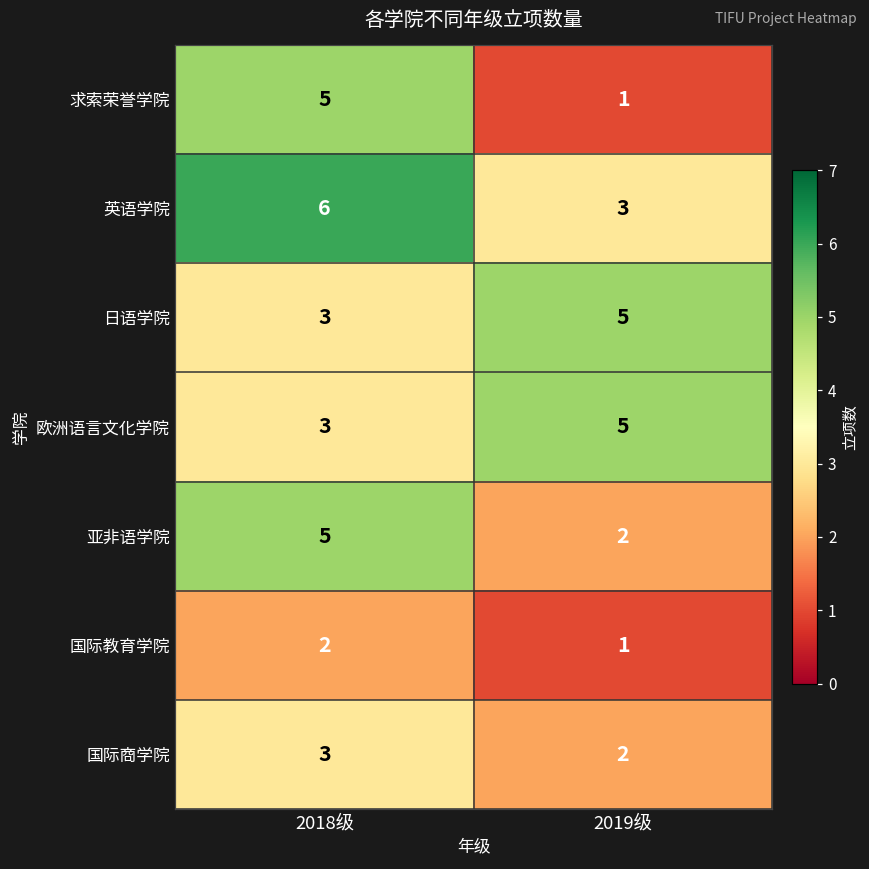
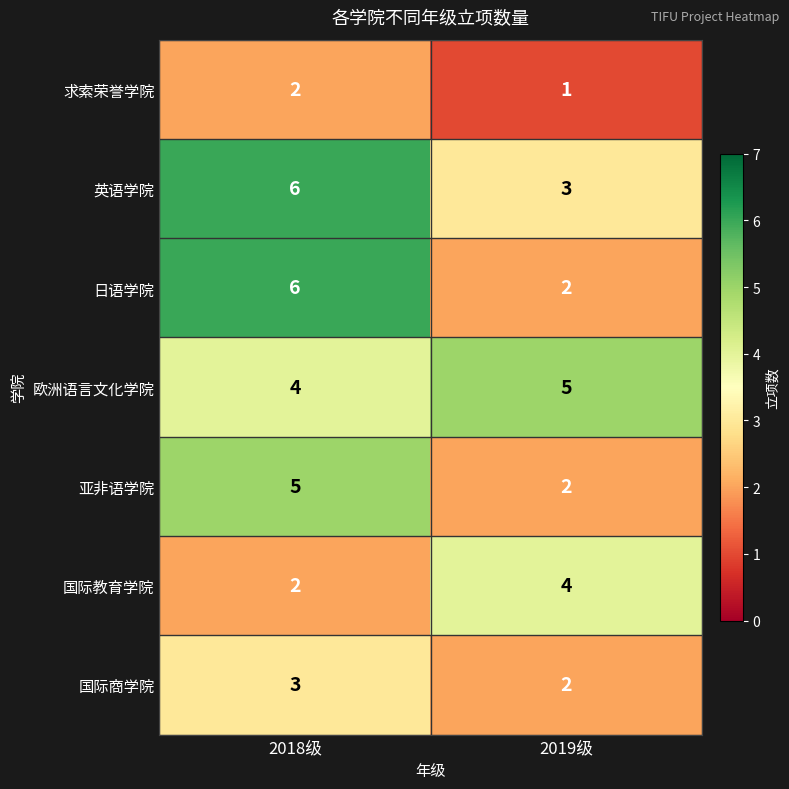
求索荣誉学院, 2018级: 5 -> 2
日语学院, 2018级: 3 -> 6
日语学院, 2019级: 5 -> 2
欧洲语言文化学院, 2018级: 3 -> 4
国际教育学院, 2019级: 1 -> 4
